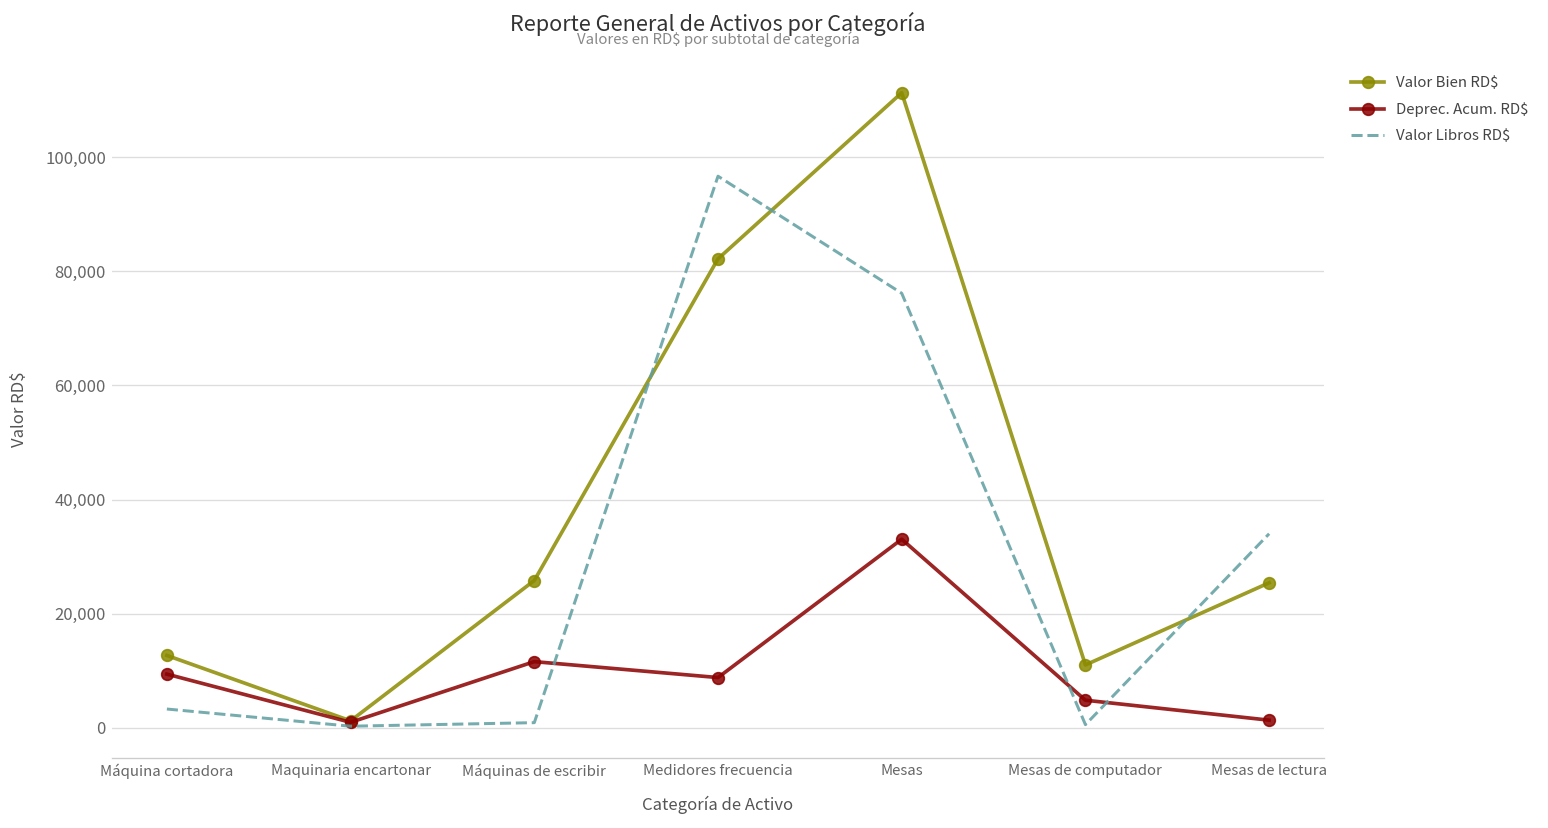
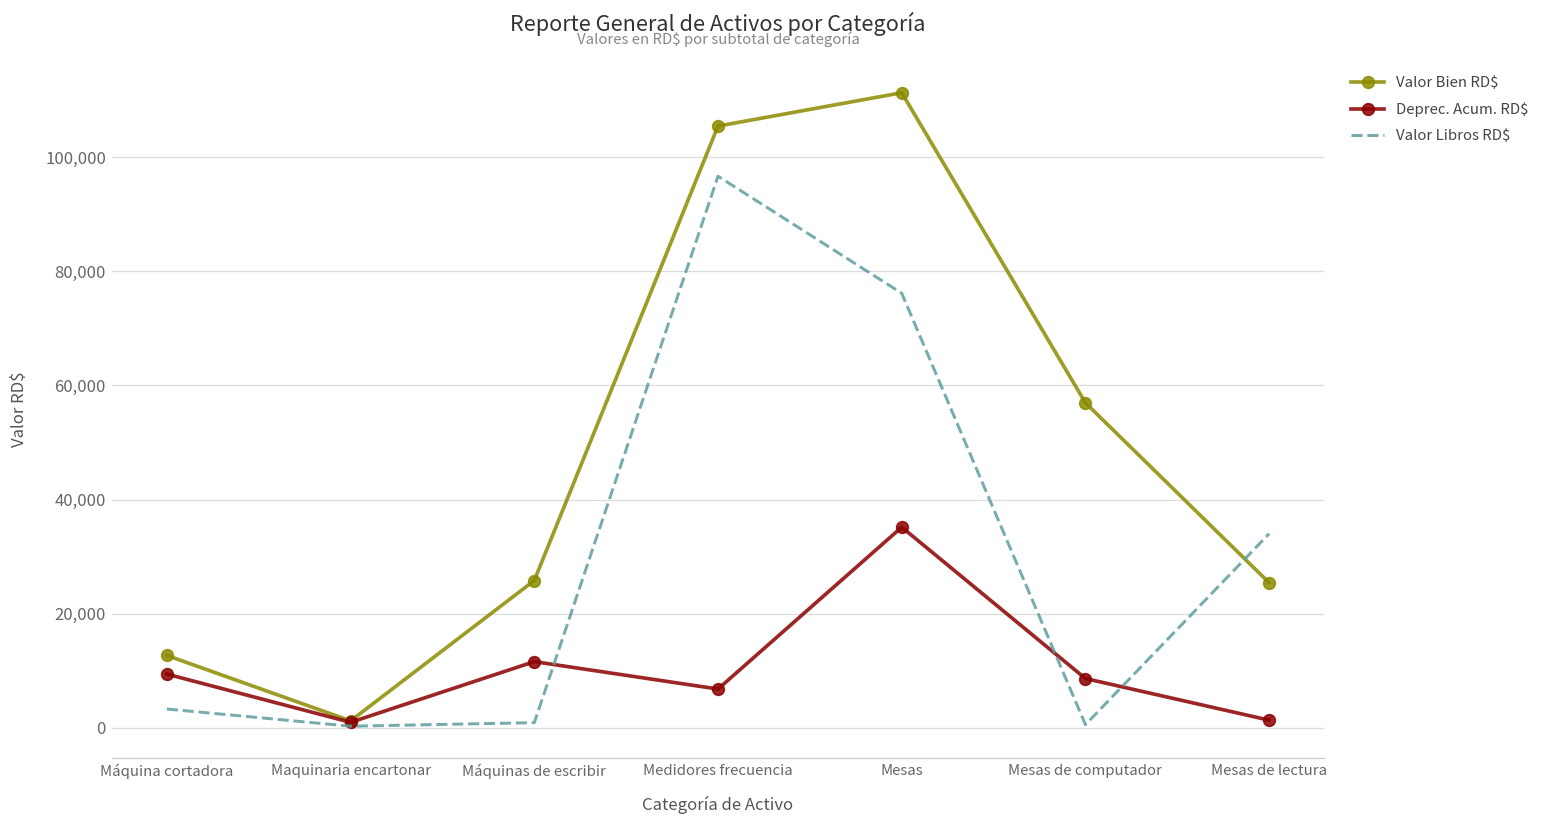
Valor Bien RD$, Medidores frecuencia: 82,000 -> 105,000
Deprec. Acum. RD$, Medidores frecuencia: 9,000 -> 7,000
Deprec. Acum. RD$, Mesas: 33,000 -> 35,000
Valor Bien RD$, Mesas de computador: 11,000 -> 57,000
Deprec. Acum. RD$, Mesas de computador: 5,000 -> 9,000
